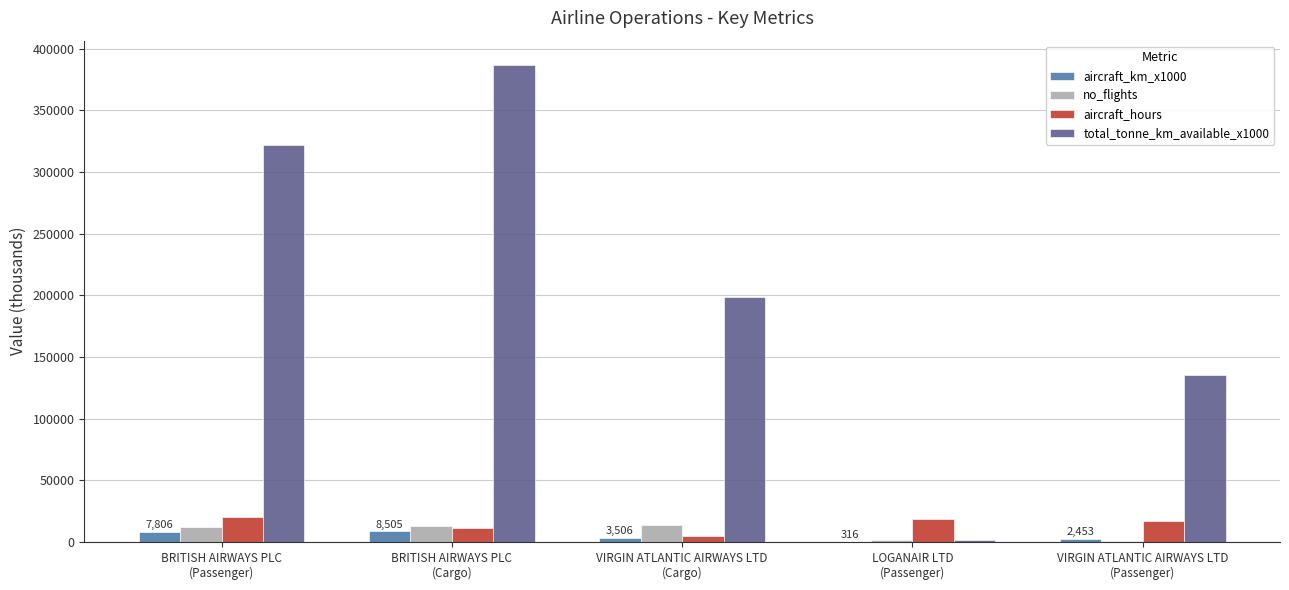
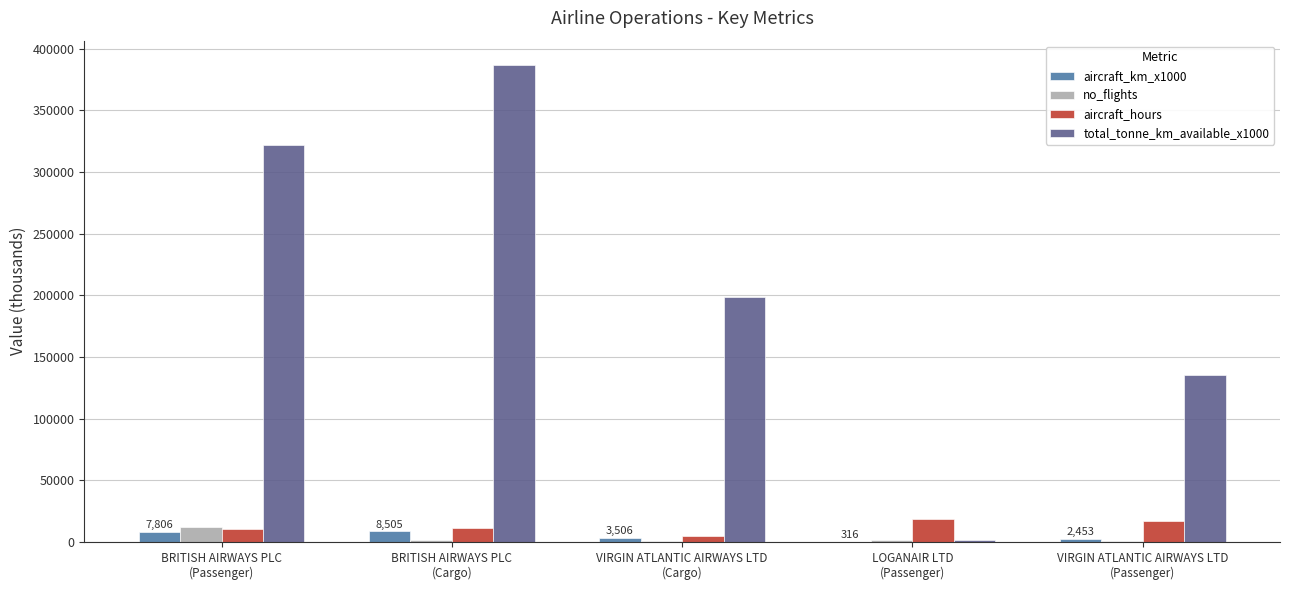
aircraft_hours, BRITISH AIRWAYS PLC (Passenger): 20000 -> 10000
no_flights, BRITISH AIRWAYS PLC (Cargo): 13000 -> 1000
no_flights, VIRGIN ATLANTIC AIRWAYS LTD (Cargo): 13000 -> 1000
